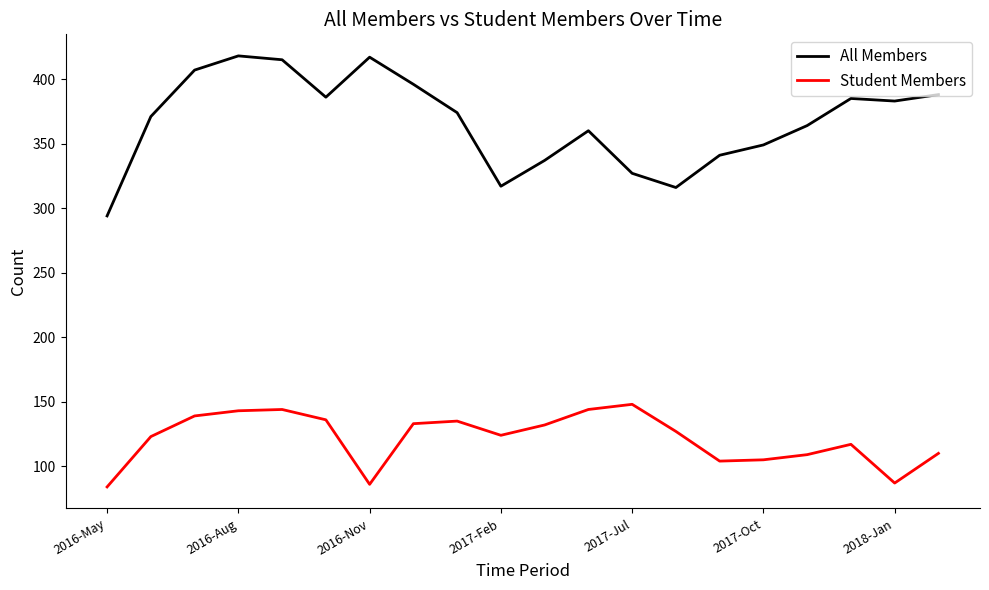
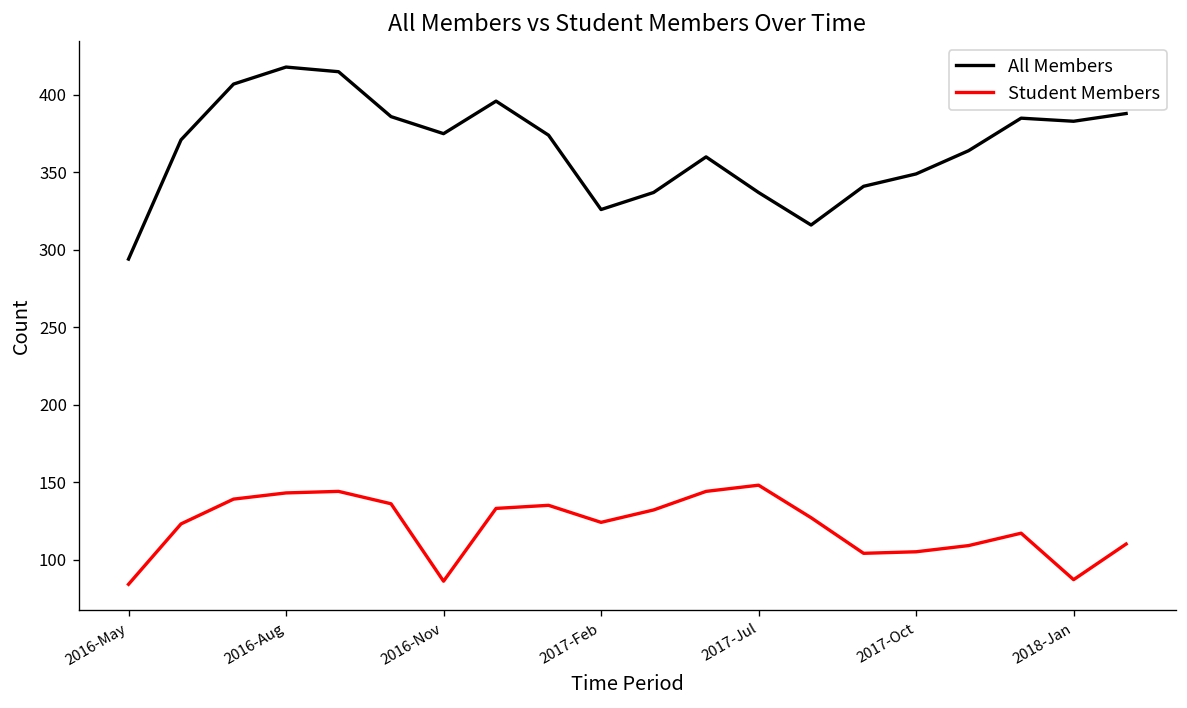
All Members, 2016-Nov: 417 -> 375
All Members, 2017-Feb: 317 -> 326
All Members, 2017-Jul: 327 -> 337
